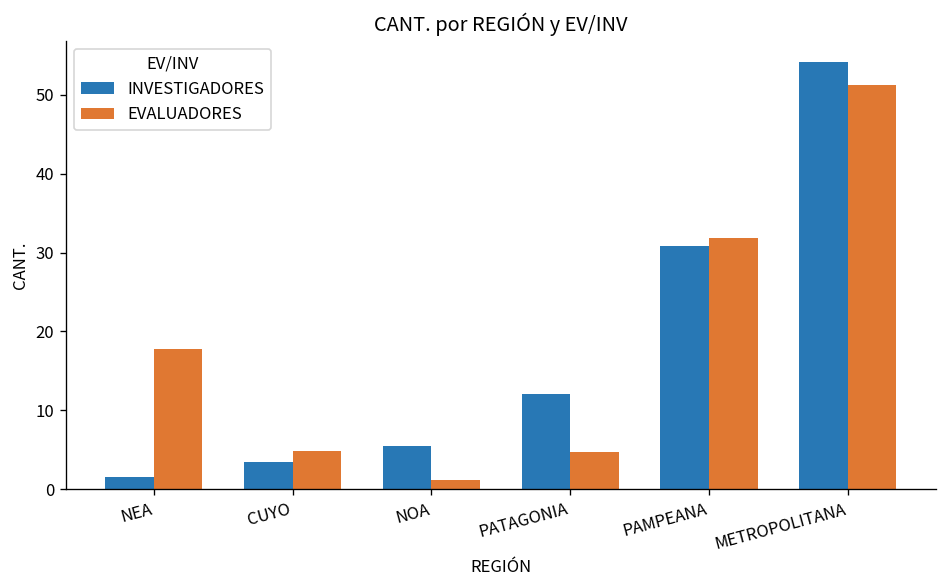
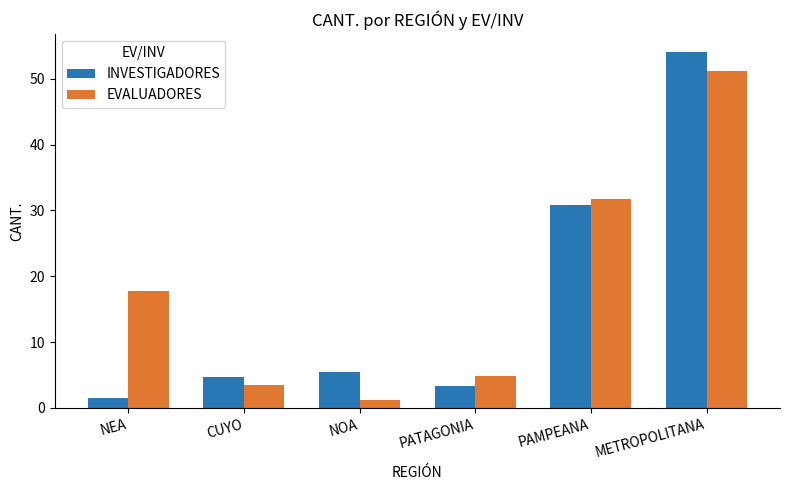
INVESTIGADORES, CUYO: 3 -> 5
EVALUADORES, CUYO: 5 -> 4
INVESTIGADORES, PATAGONIA: 12 -> 3
